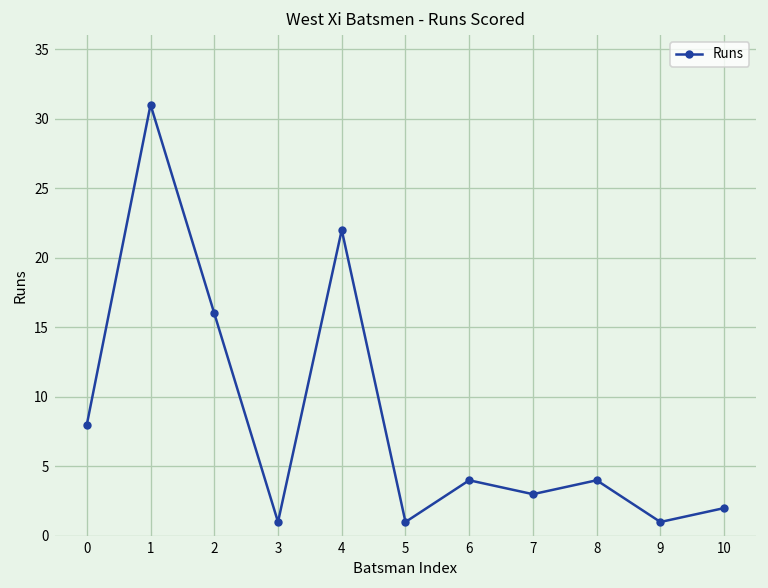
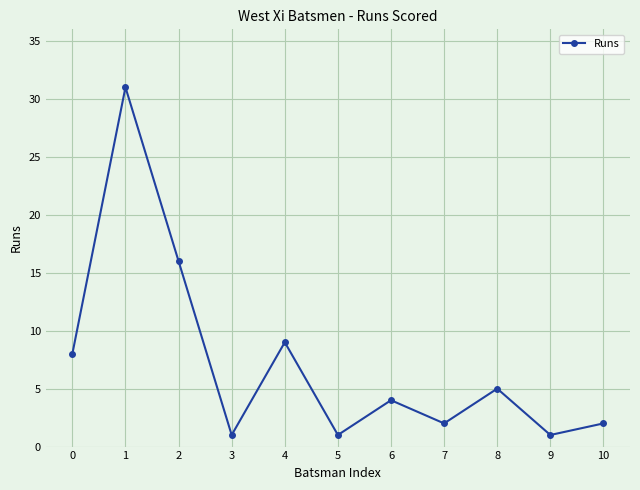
4: 22 -> 9
7: 3 -> 2
8: 4 -> 5
